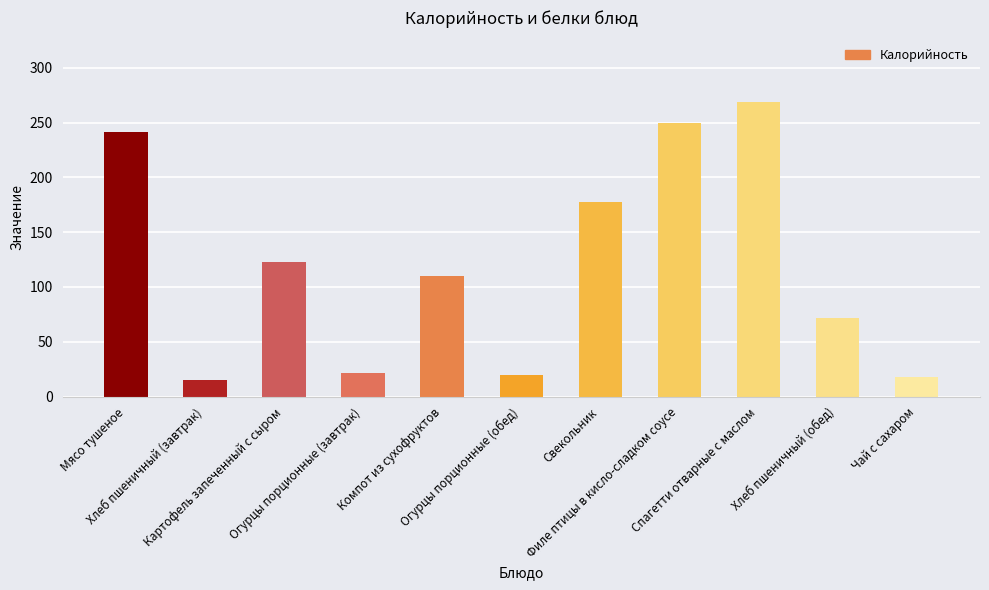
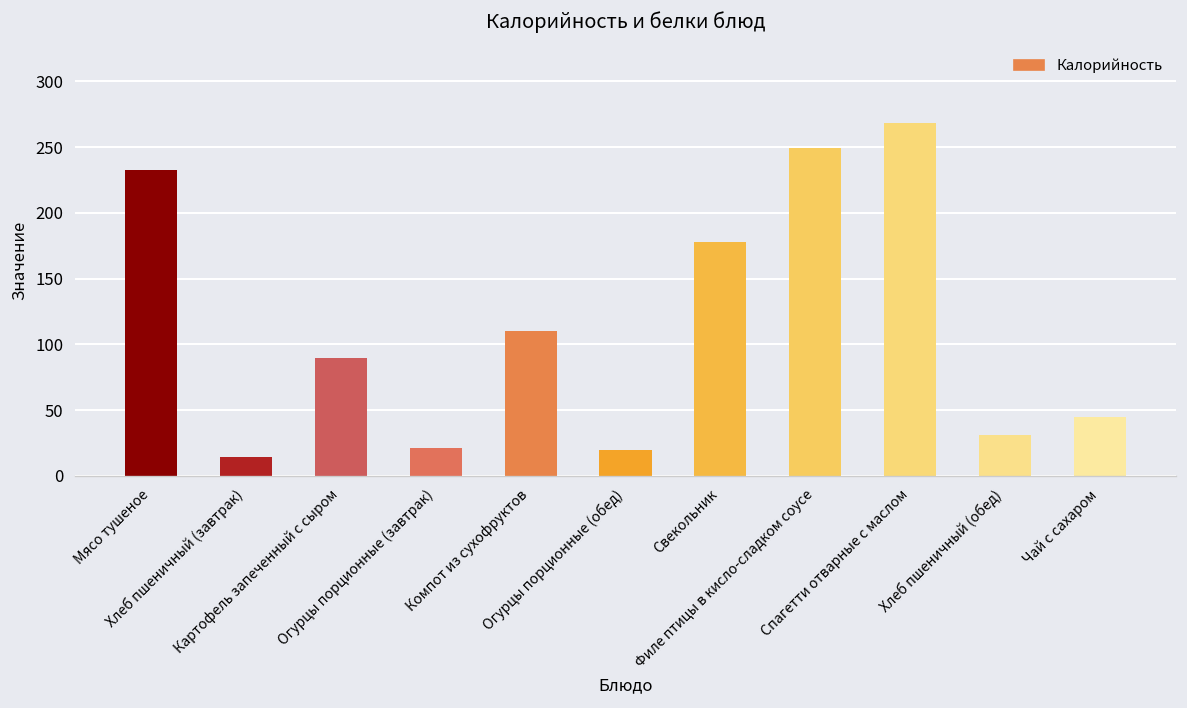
Мясо тушеное: 241 -> 233
Картофель запеченный с сыром: 123 -> 89
Хлеб пшеничный (обед): 72 -> 31
Чай с сахаром: 18 -> 45
